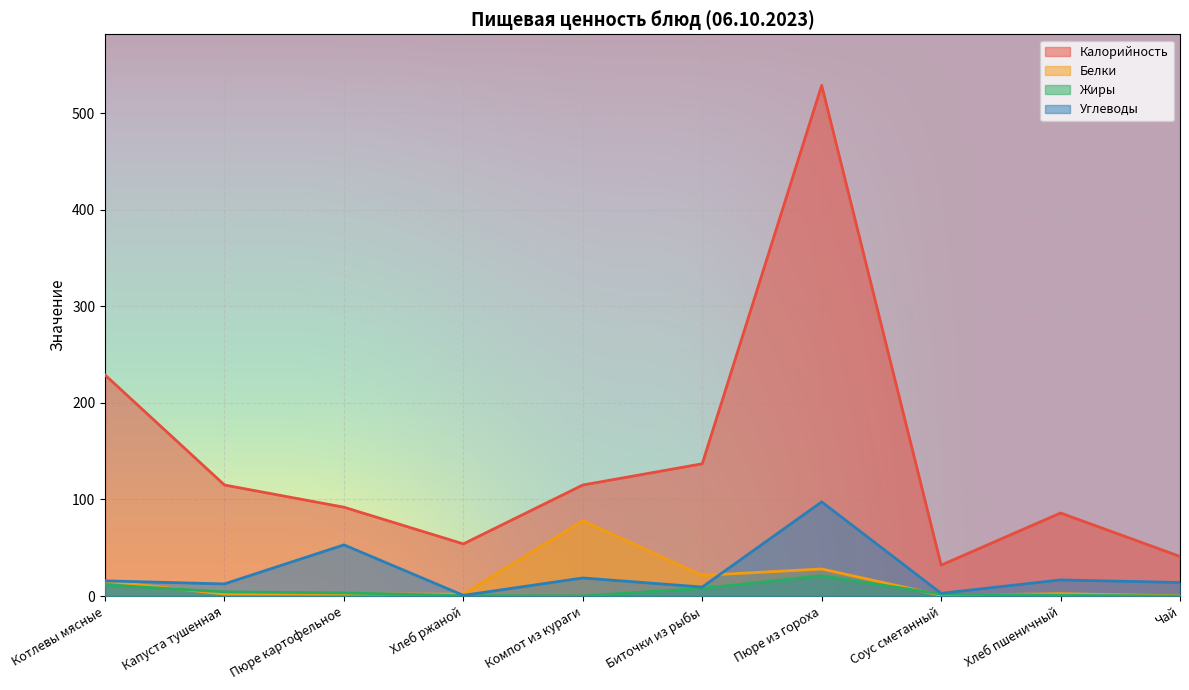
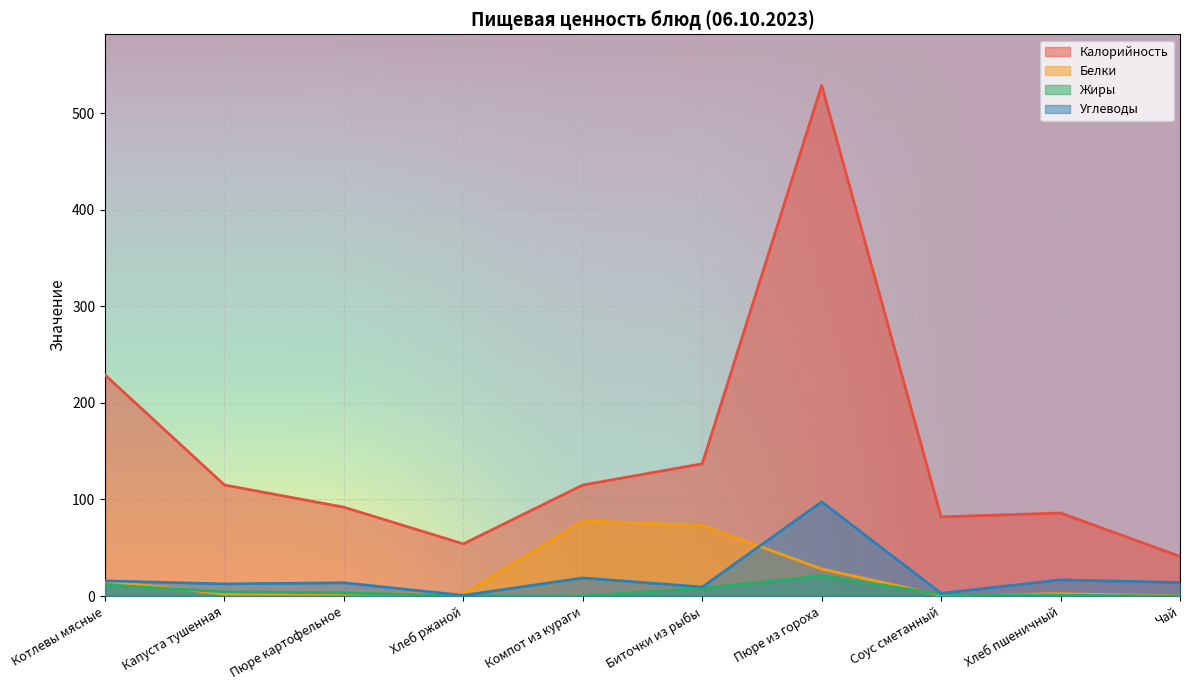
Углеводы, Пюре картофельное: 50 -> 10
Белки, Биточки из рыбы: 20 -> 70
Калорийность, Соус сметанный: 30 -> 80
